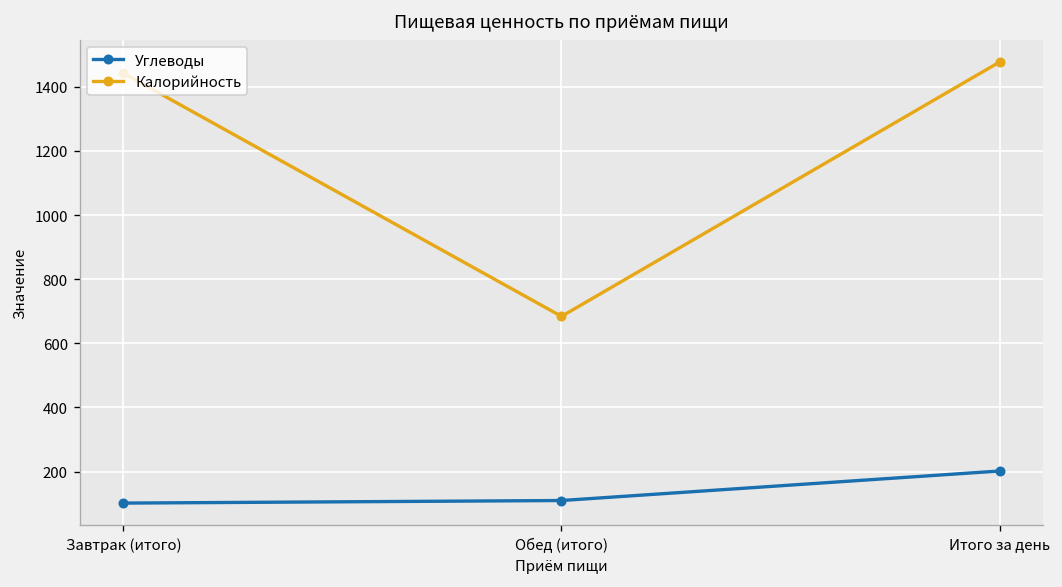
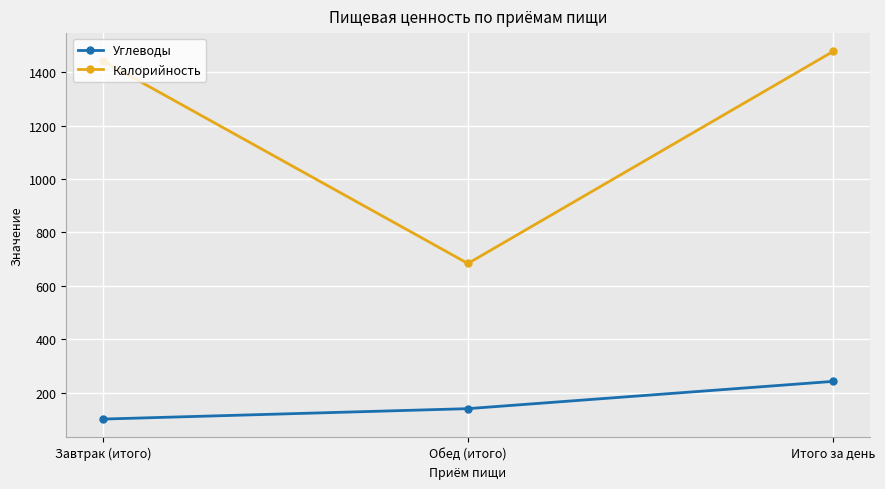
Углеводы, Обед (итого): 110 -> 140
Углеводы, Итого за день: 200 -> 240
